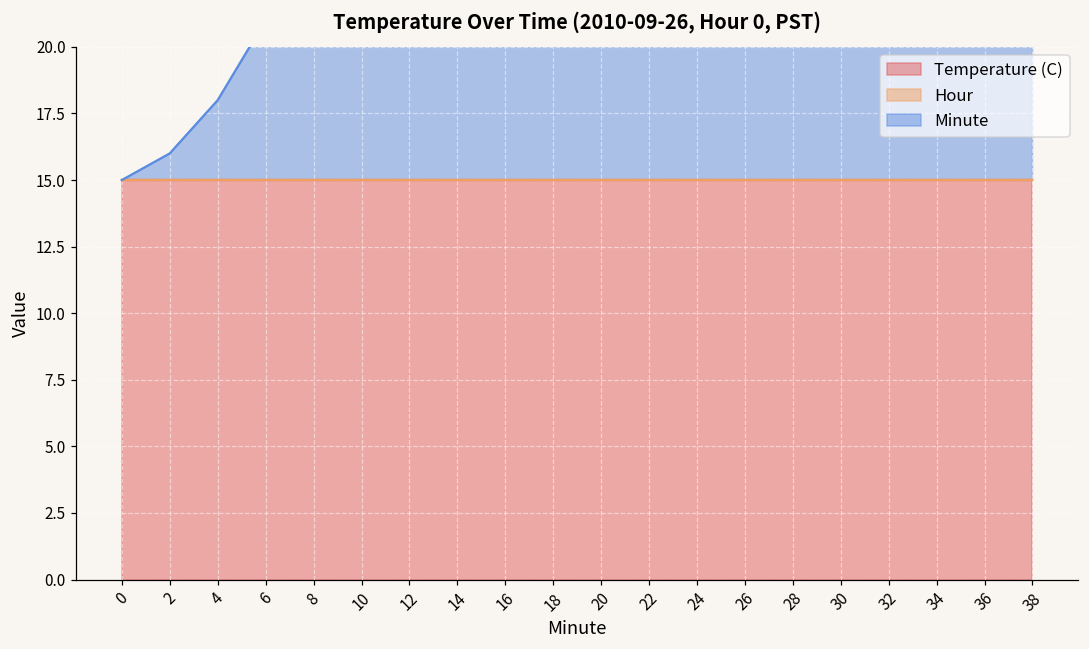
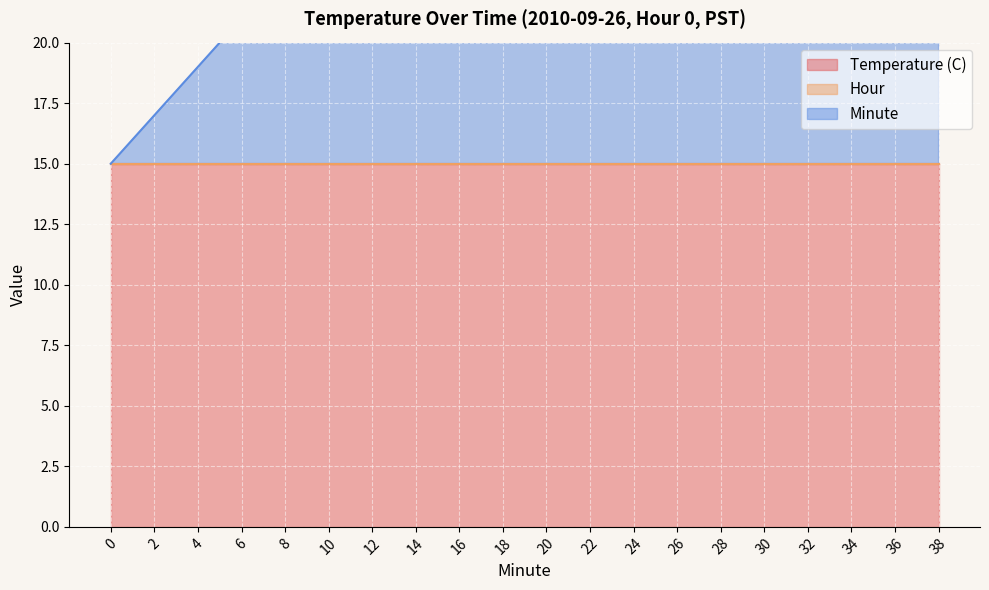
Minute, 2: 16.0 -> 17.0
Minute, 4: 18.0 -> 19.0
